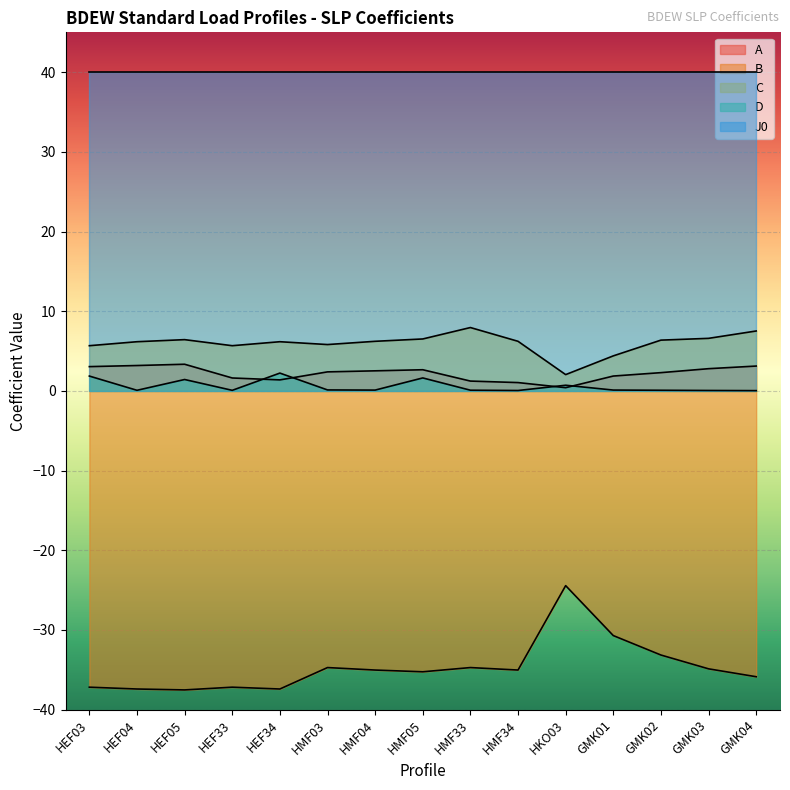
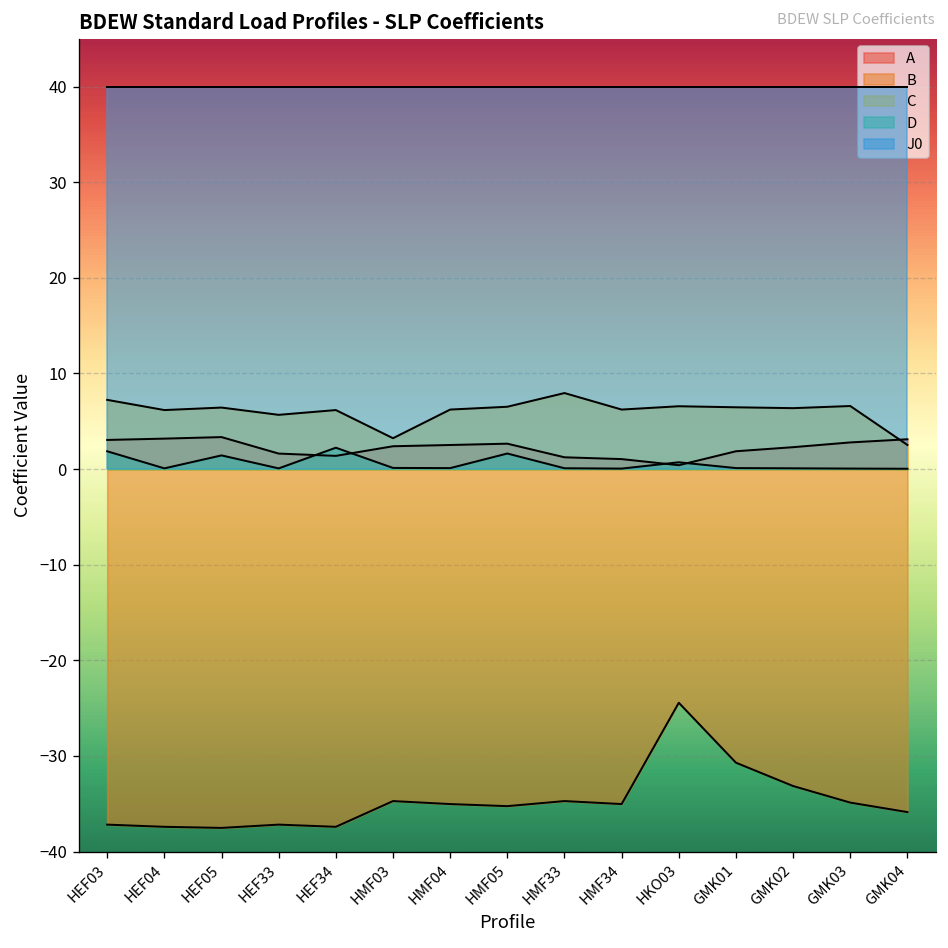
C, HEF03: 6 -> 7
C, HMF03: 6 -> 3
C, HKO03: 2 -> 7
C, GMK01: 4 -> 6
C, GMK04: 8 -> 3
